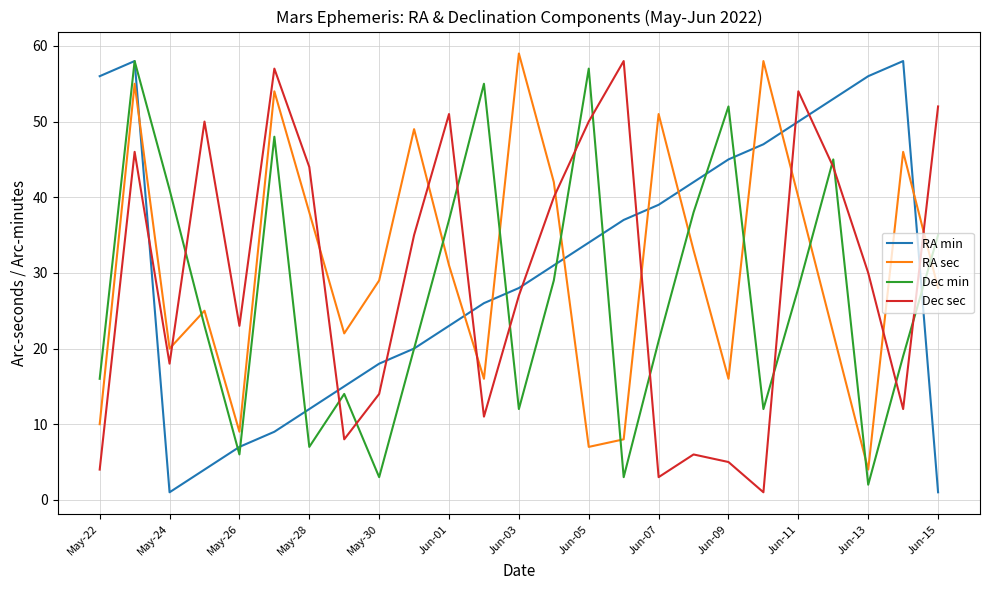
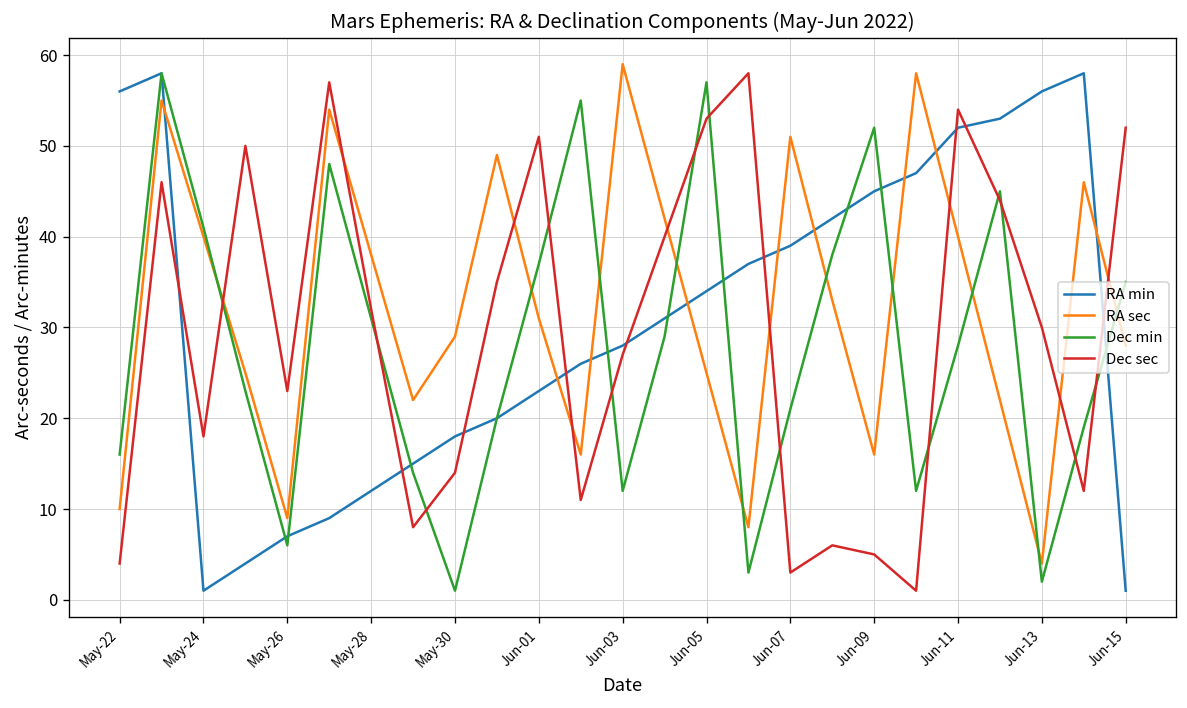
RA sec, May-24: 20 -> 40
Dec min, May-28: 7 -> 31
Dec sec, May-28: 44 -> 32
Dec min, May-30: 3 -> 1
RA sec, Jun-05: 7 -> 25
Dec sec, Jun-05: 50 -> 53
RA min, Jun-11: 50 -> 52
